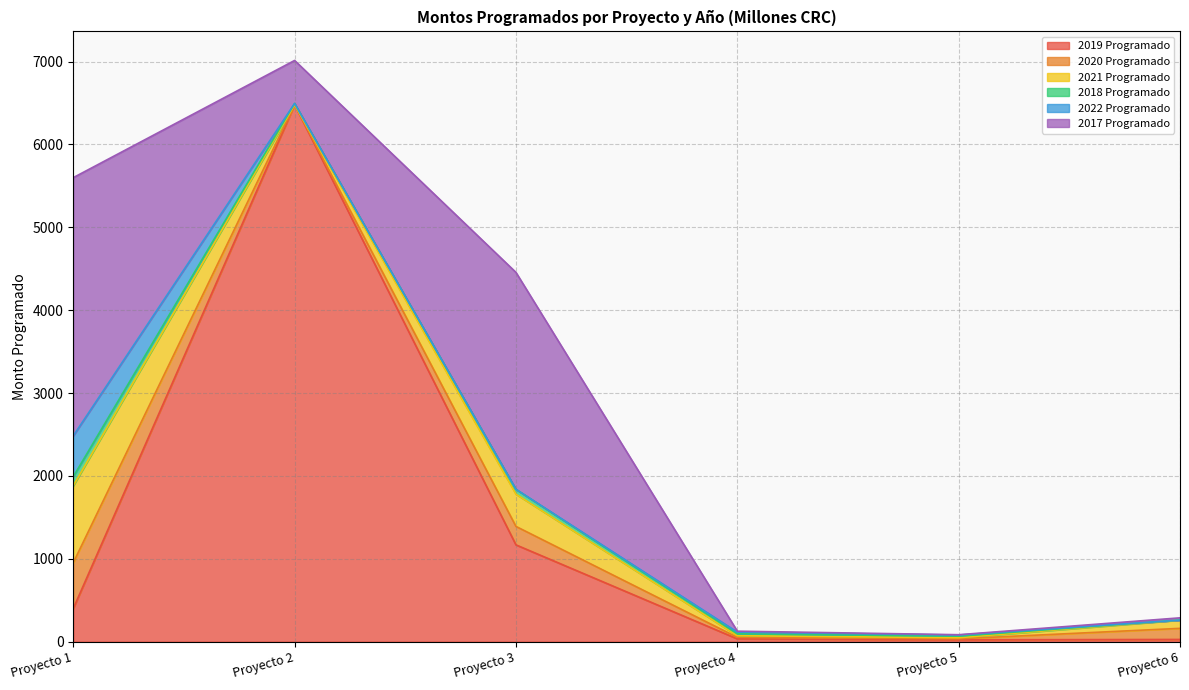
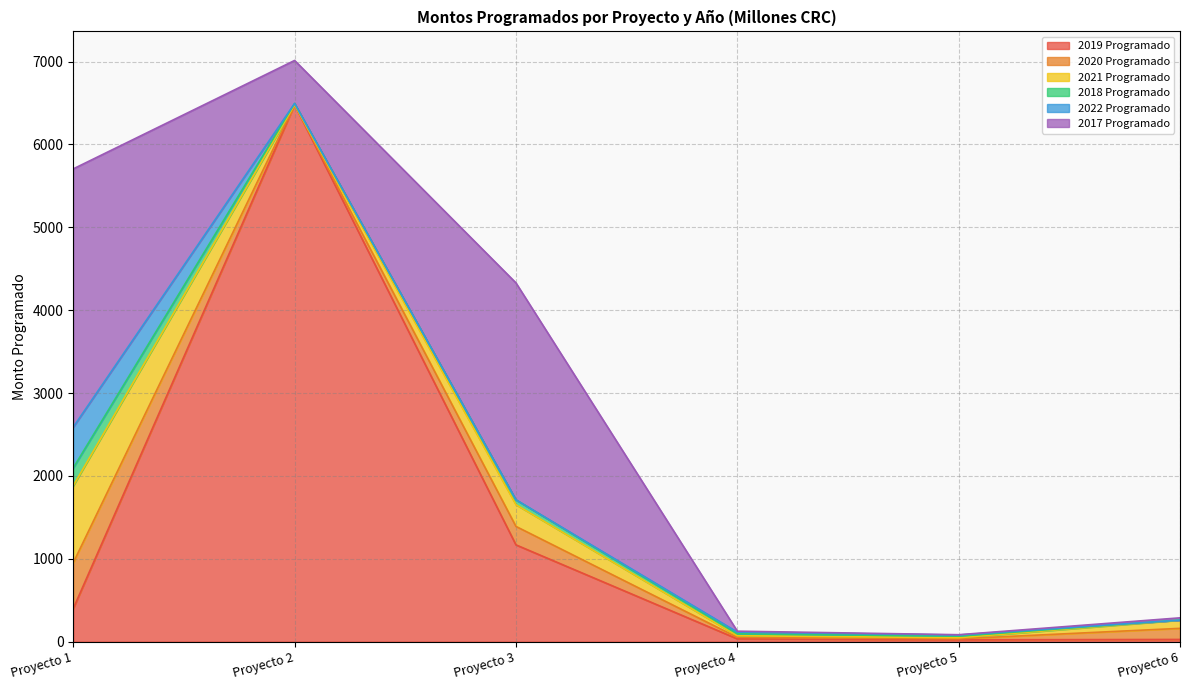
2018 Programado, Proyecto 1: 100 -> 200
2021 Programado, Proyecto 3: 400 -> 300
